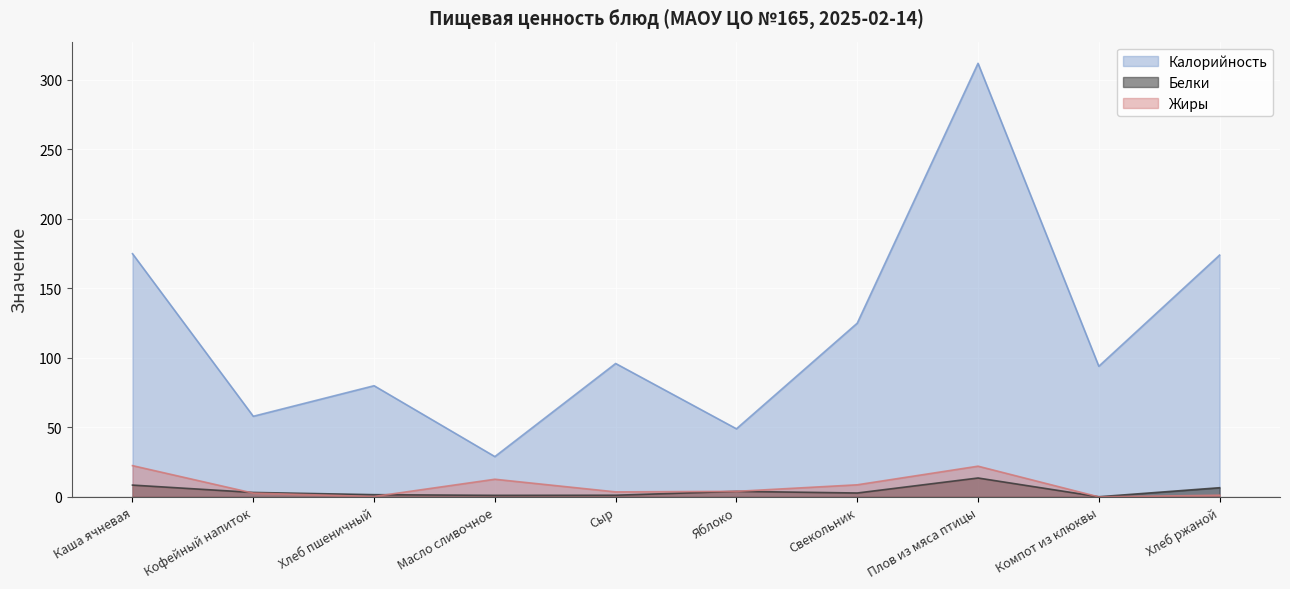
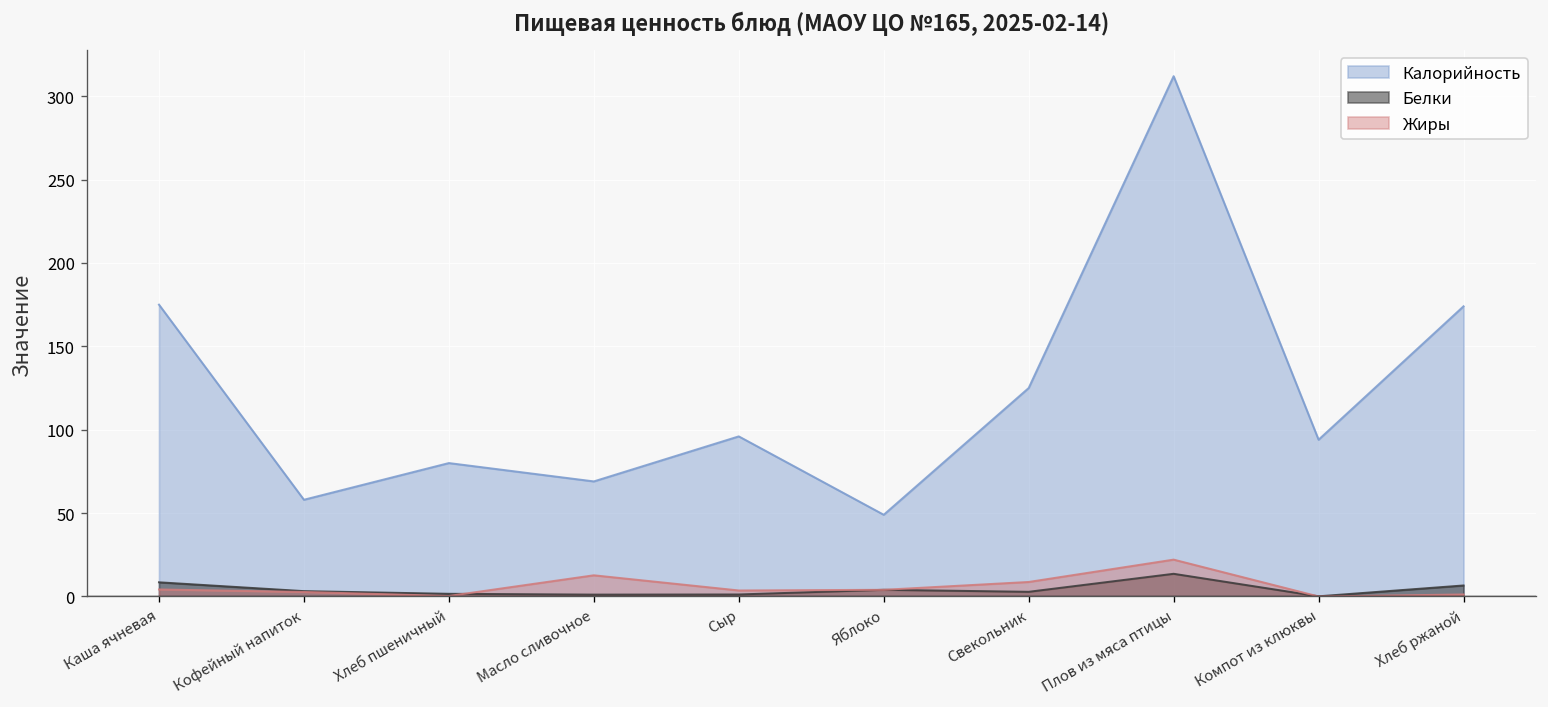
Жиры, Каша ячневая: 23 -> 4
Калорийность, Масло сливочное: 29 -> 69
